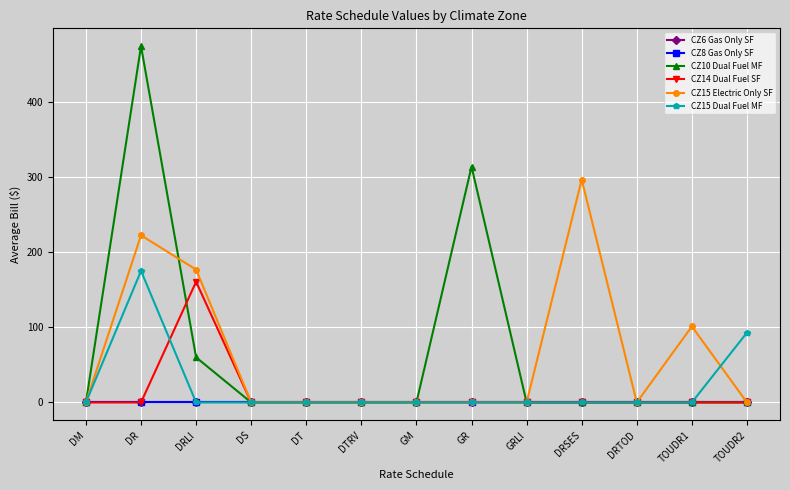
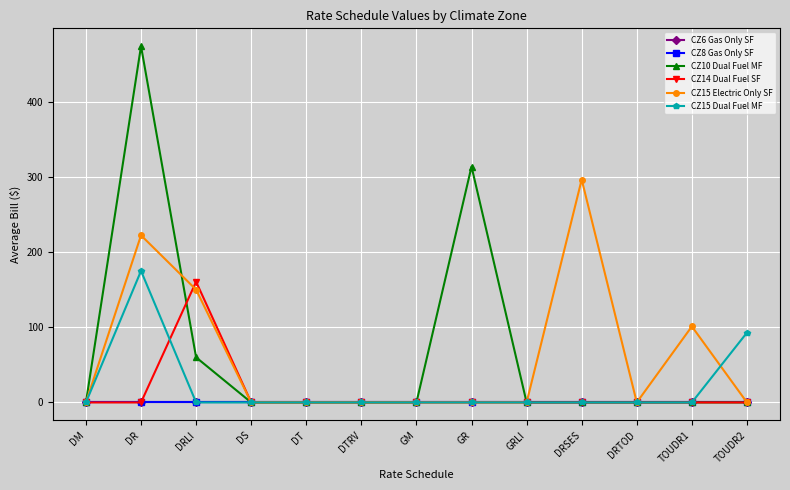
CZ15 Electric Only SF, DRLI: 180 -> 150
